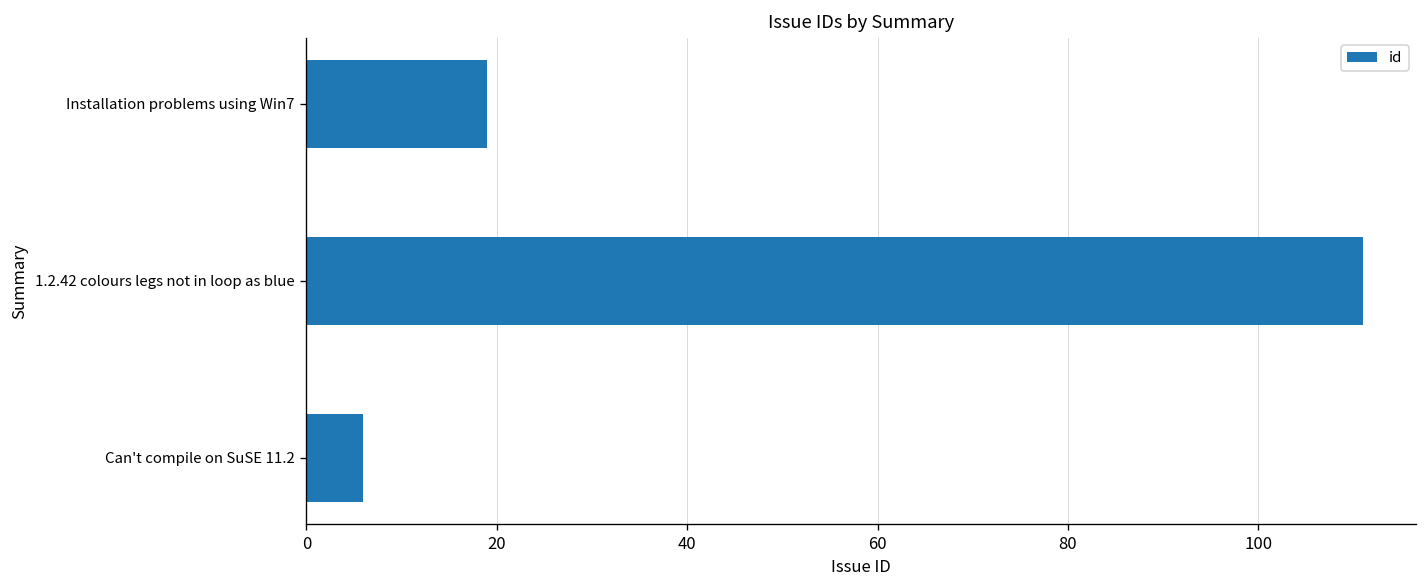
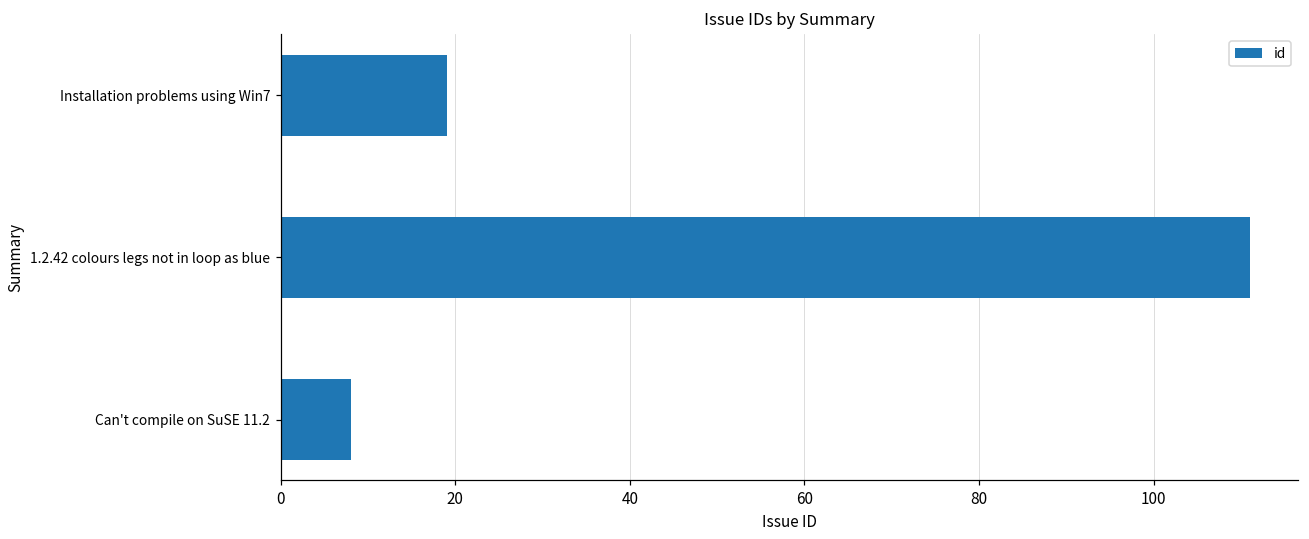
Can't compile on SuSE 11.2: 6 -> 8
